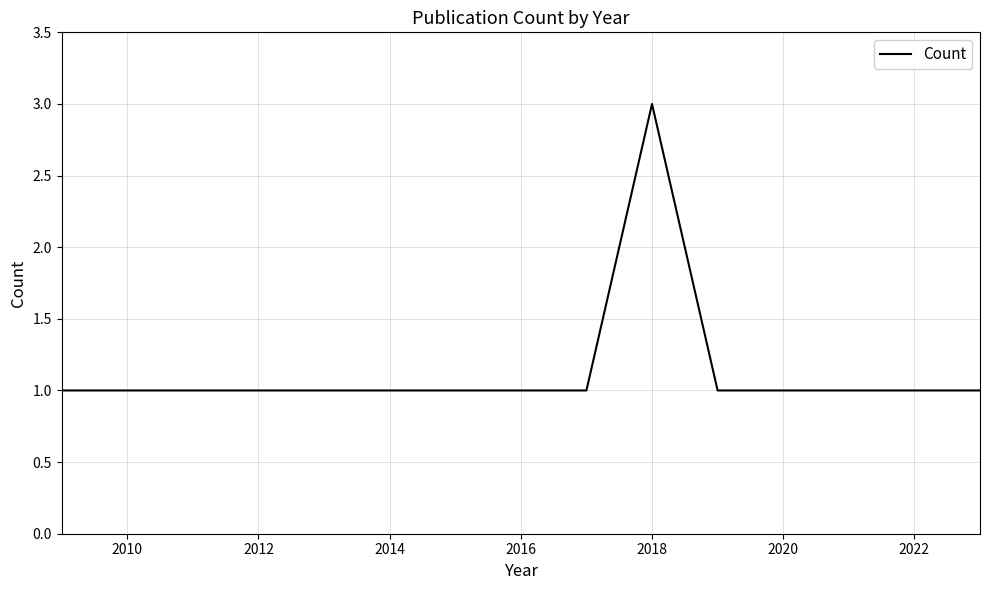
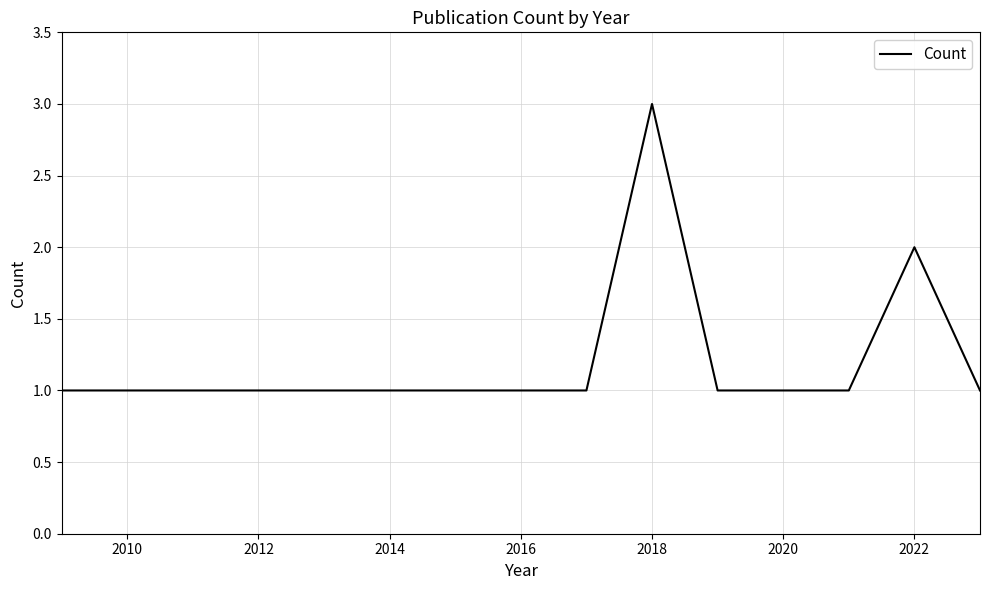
2022: 1 -> 2
